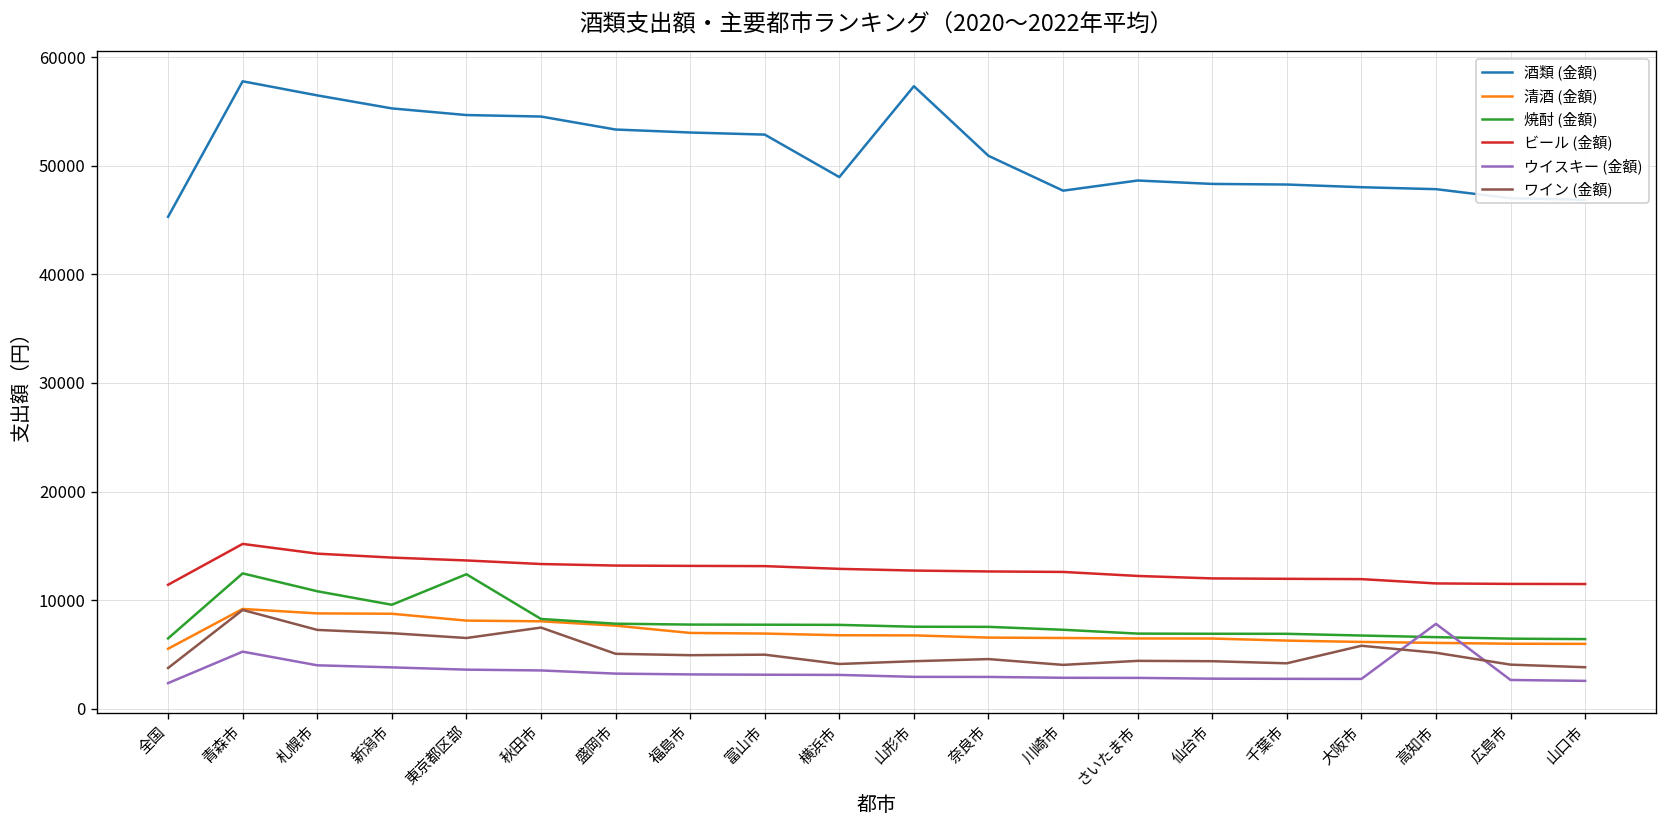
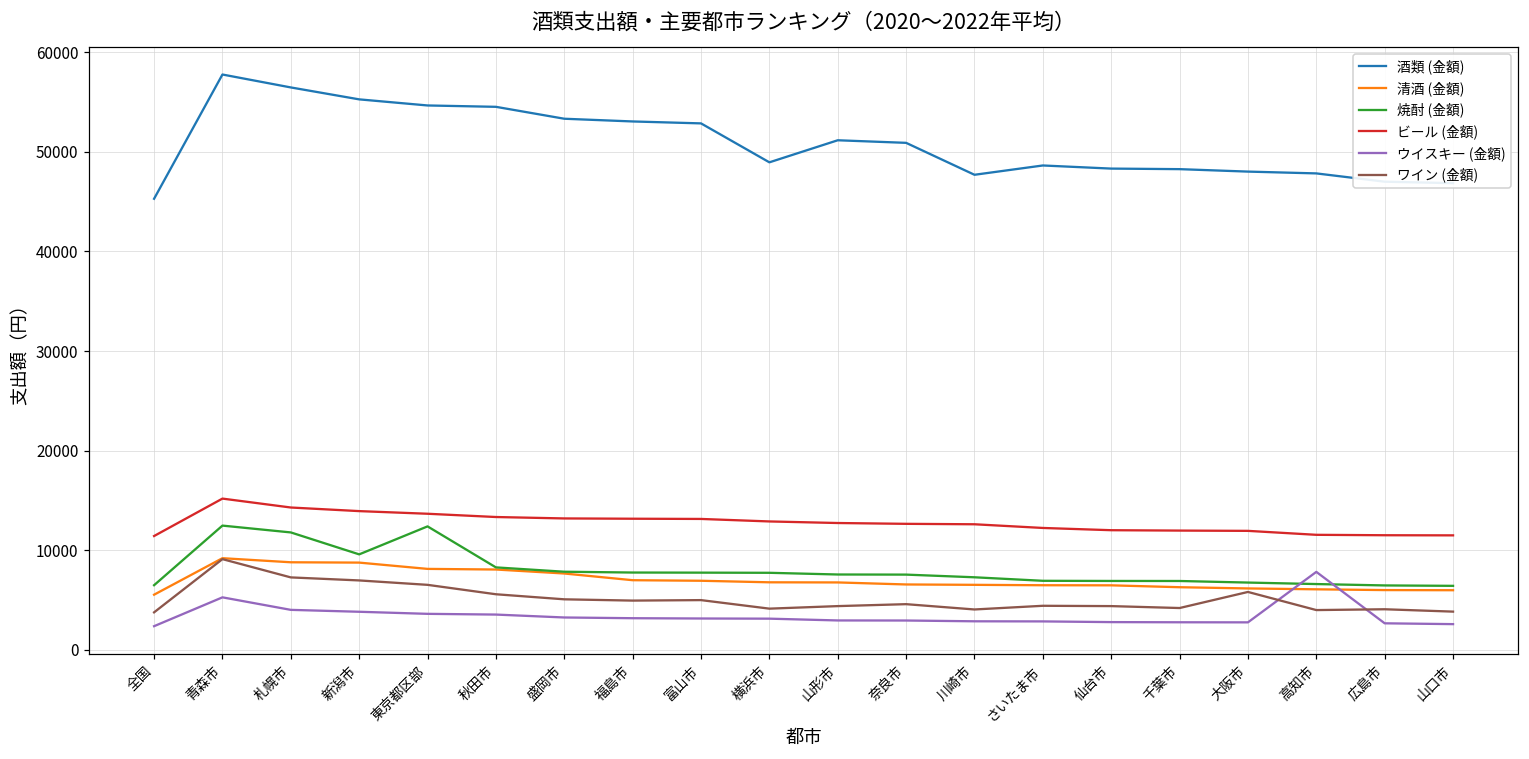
焼酎 (金額), 札幌市: 11000 -> 12000
ワイン (金額), 秋田市: 7000 -> 6000
酒類 (金額), 山形市: 57000 -> 51000
ワイン (金額), 高知市: 5000 -> 4000
